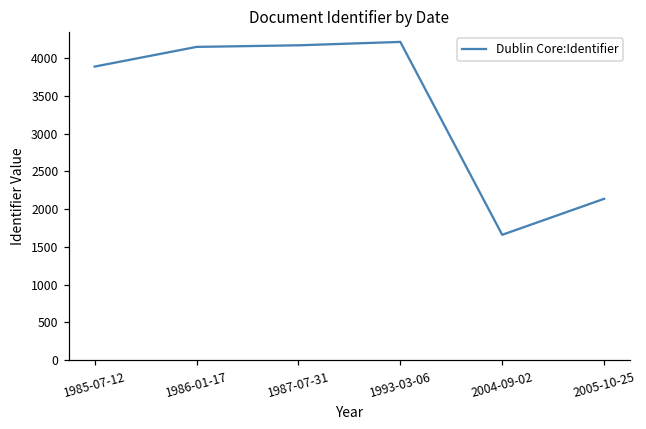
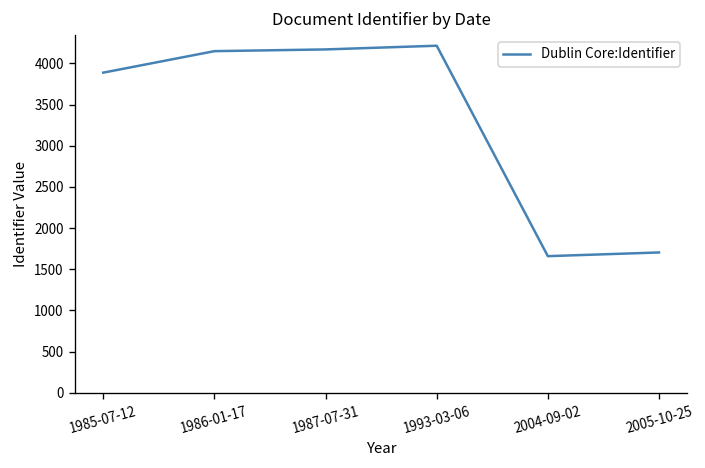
2005-10-25: 2100 -> 1700
